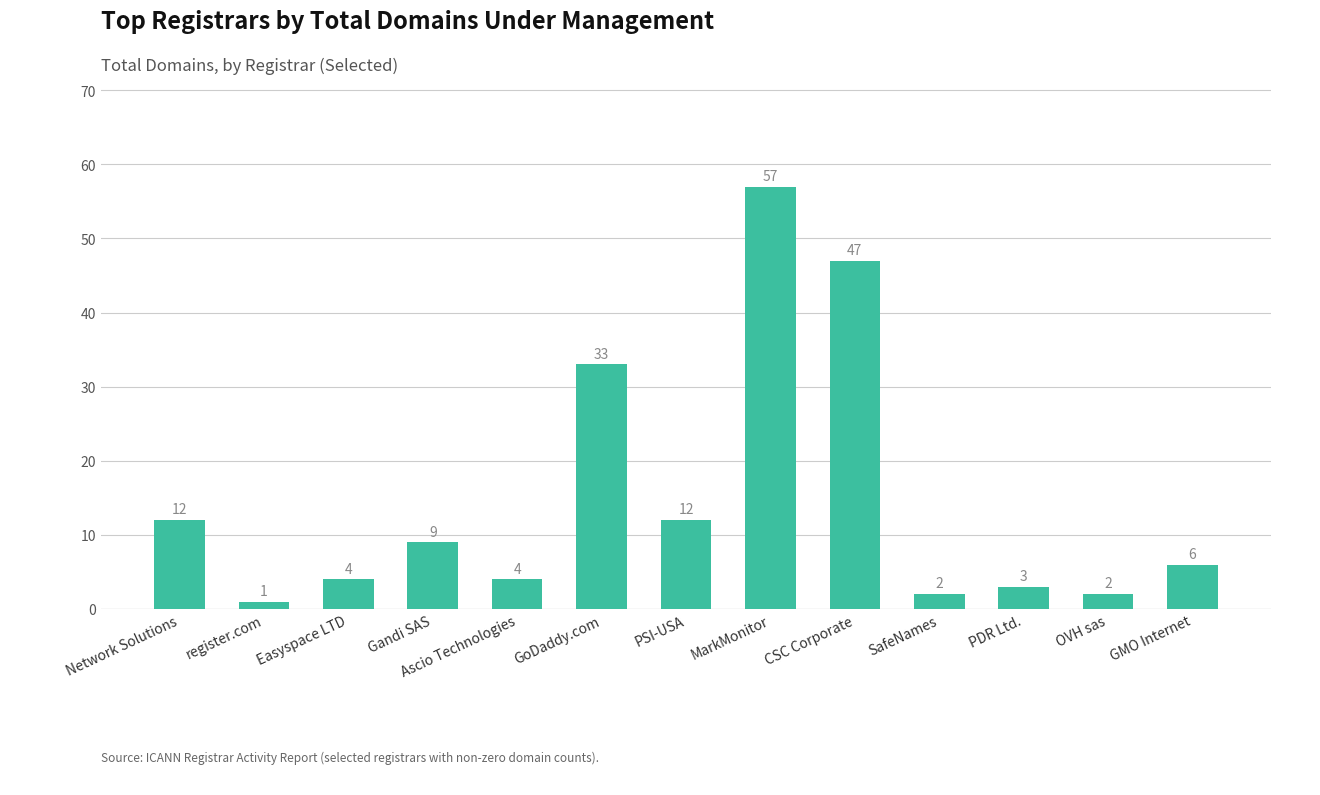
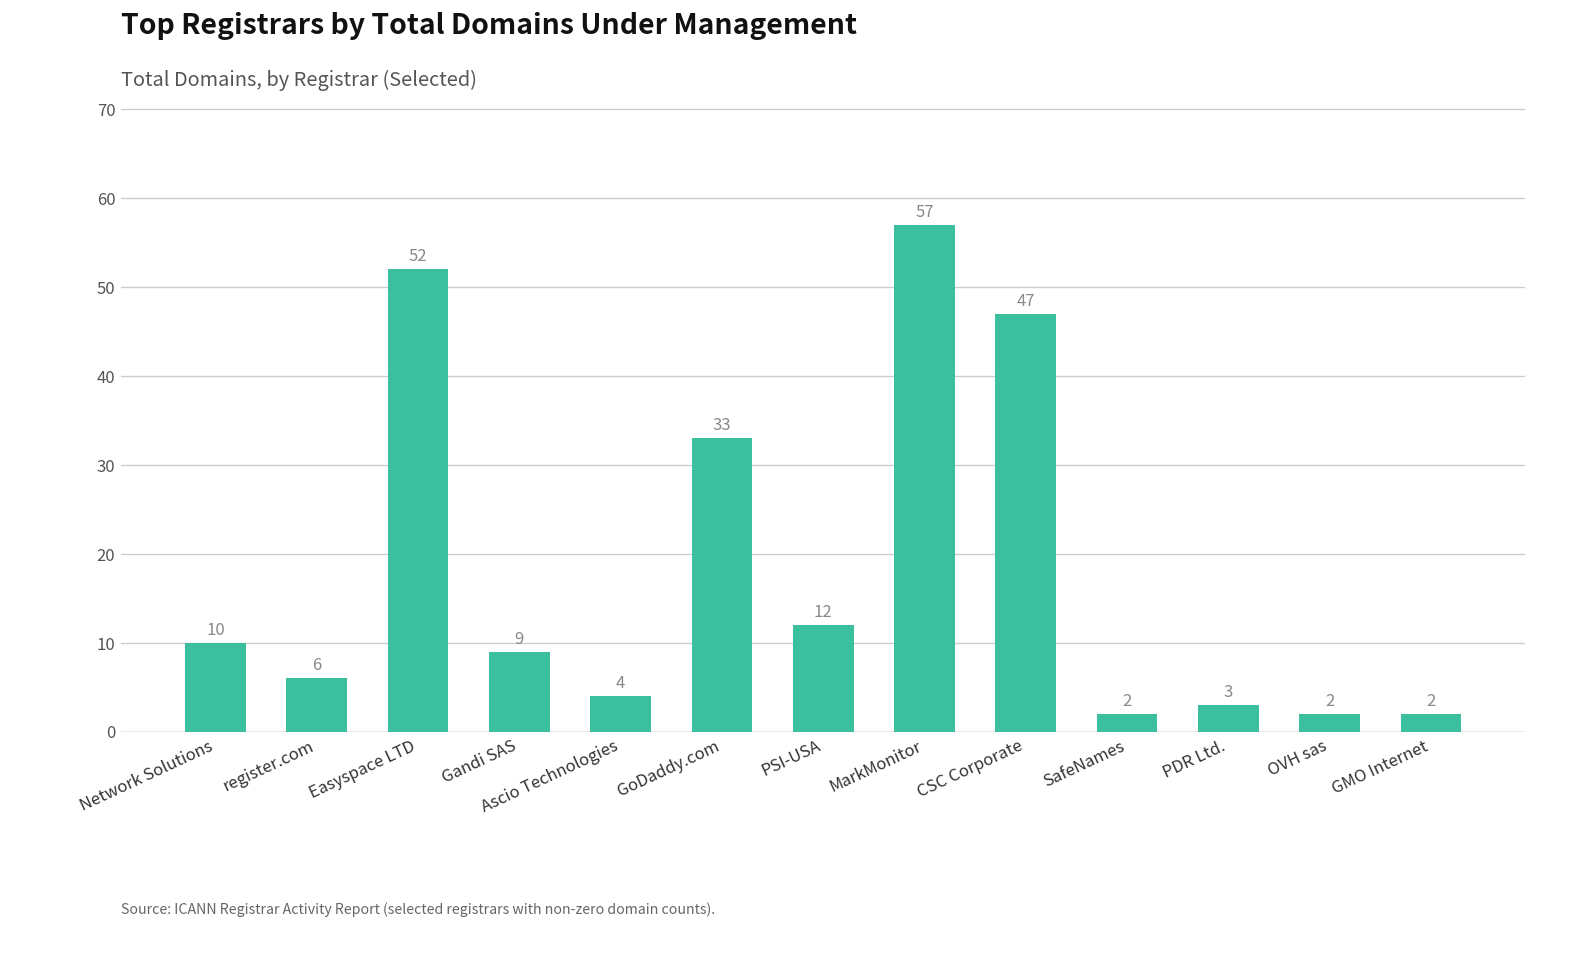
Network Solutions: 12 -> 10
register.com: 1 -> 6
Easyspace LTD: 4 -> 52
GMO Internet: 6 -> 2
